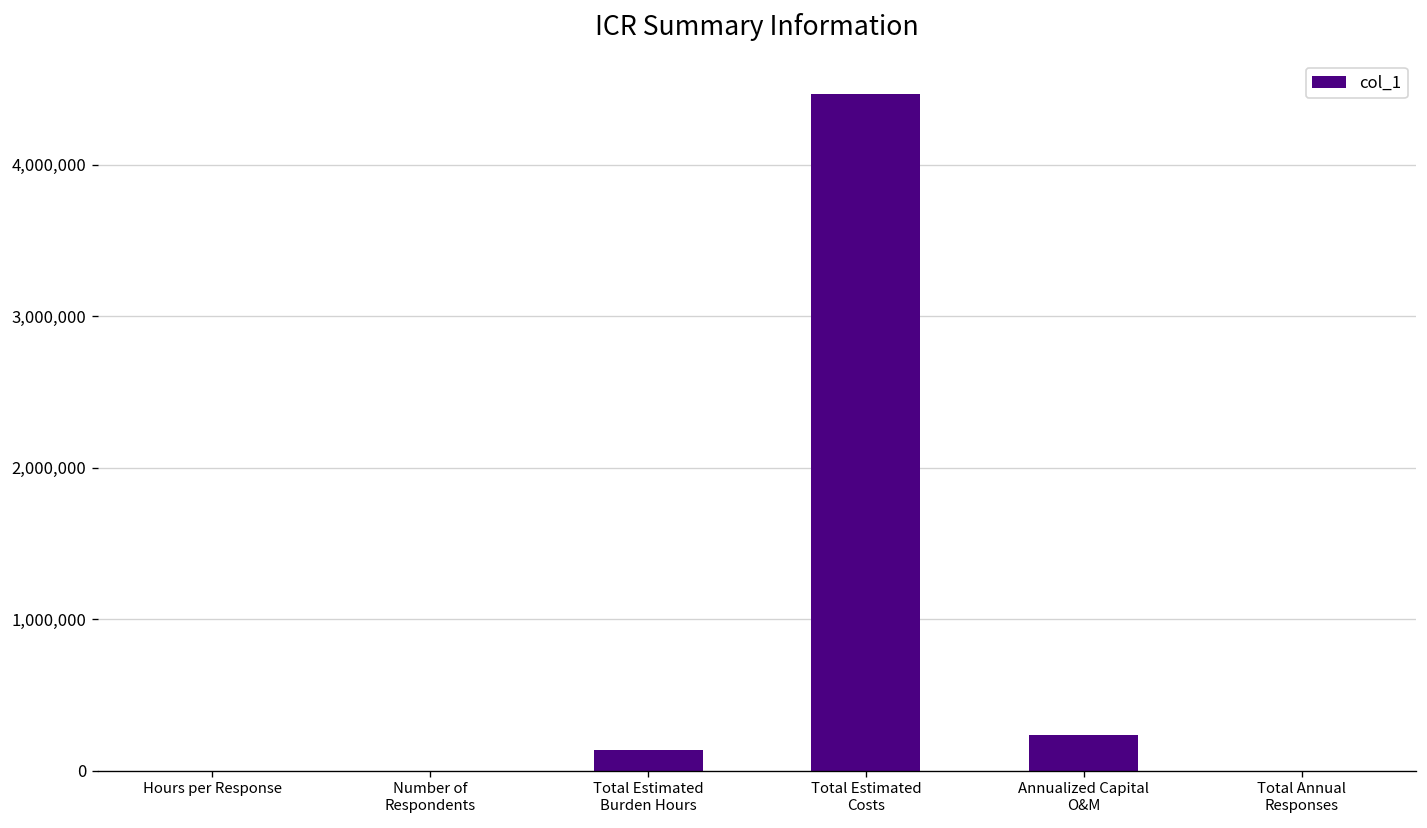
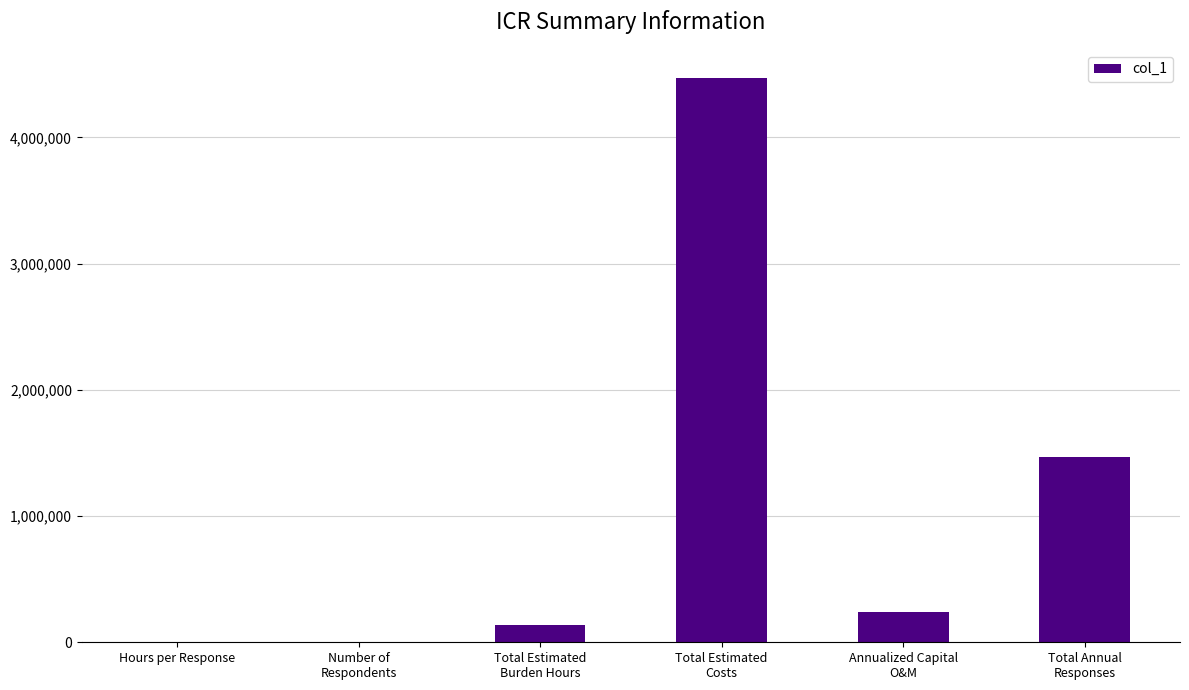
Total Annual Responses: 0 -> 1,470,000
